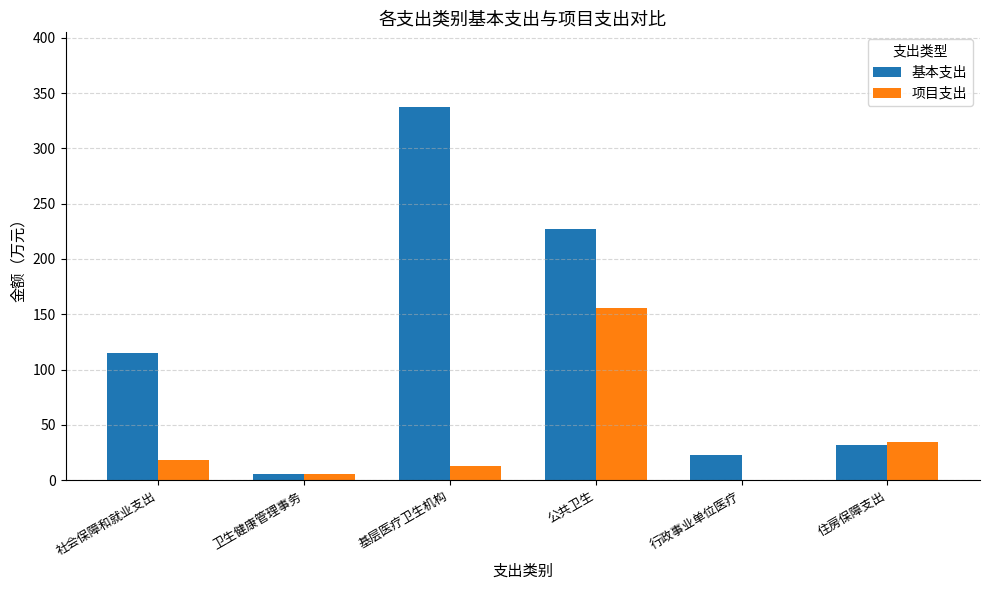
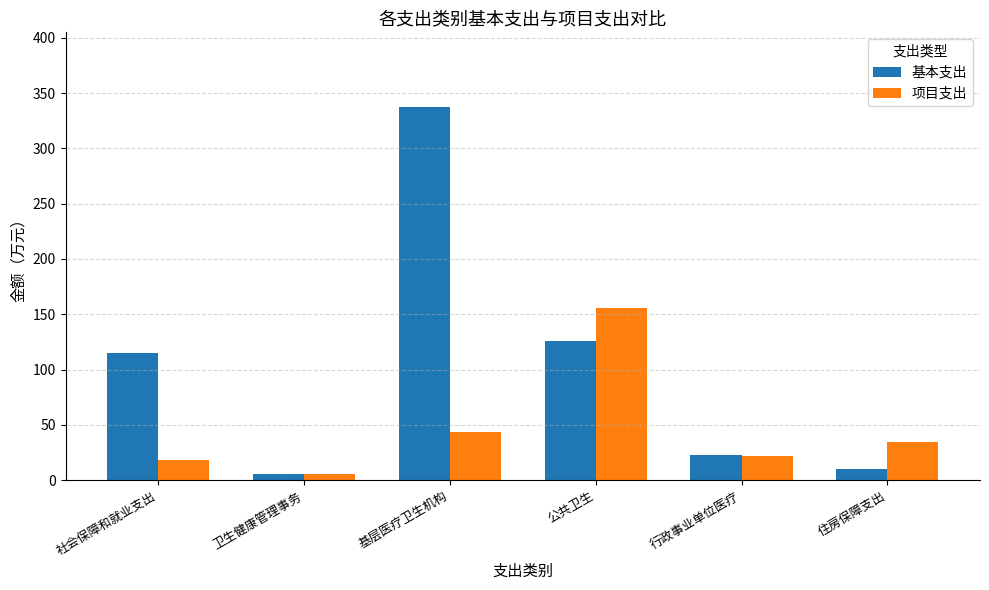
项目支出, 基层医疗卫生机构: 12 -> 43
基本支出, 公共卫生: 227 -> 126
项目支出, 行政事业单位医疗: 0 -> 22
基本支出, 住房保障支出: 32 -> 10
